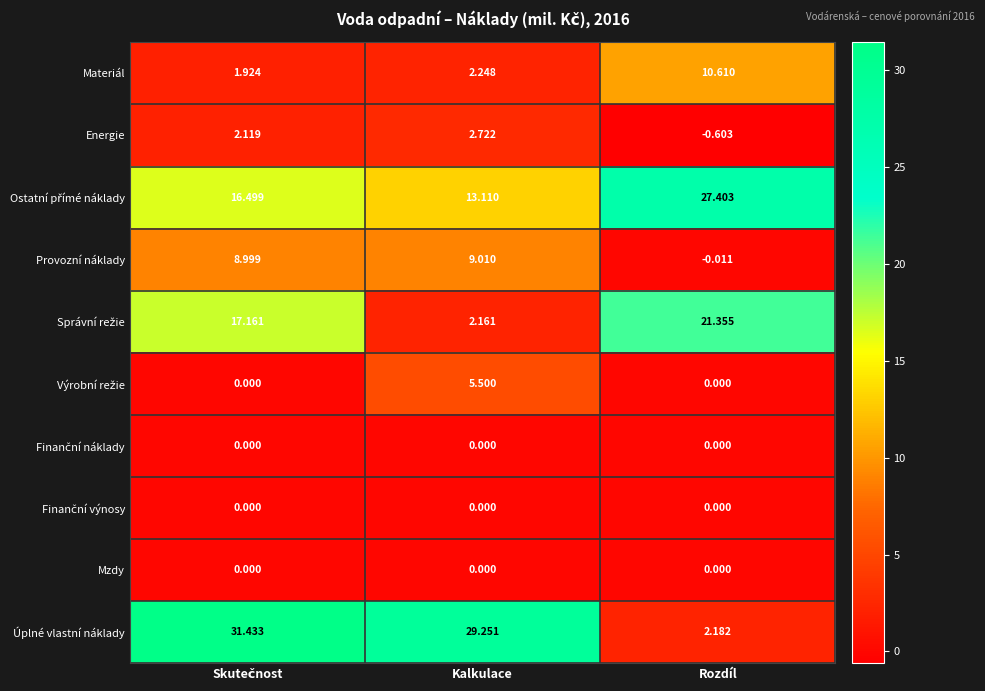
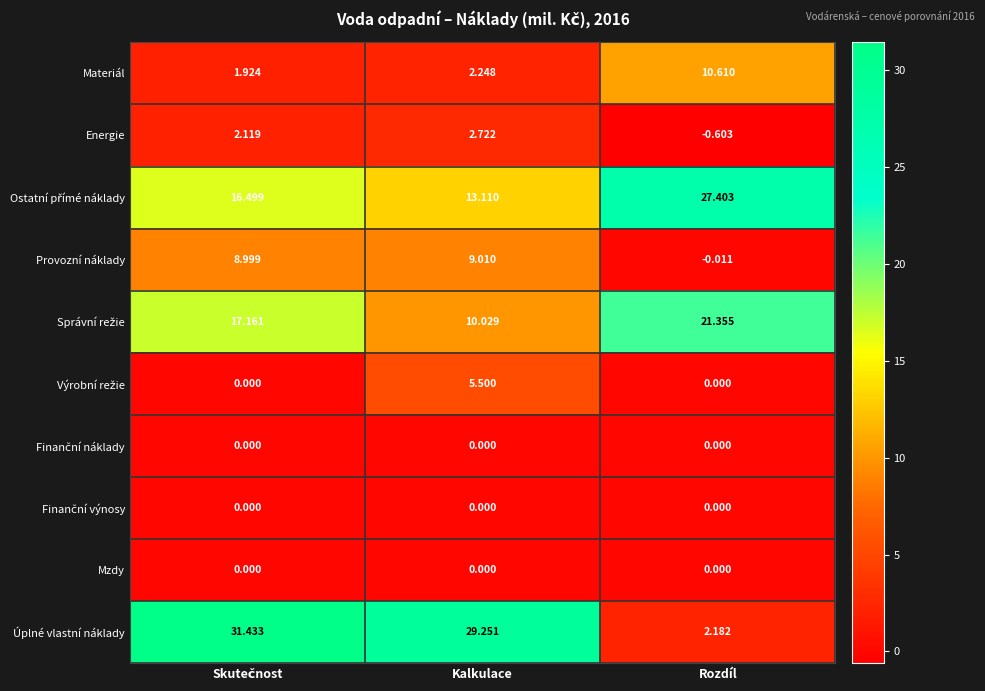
Správní režie, Kalkulace: 2.161 -> 10.029
